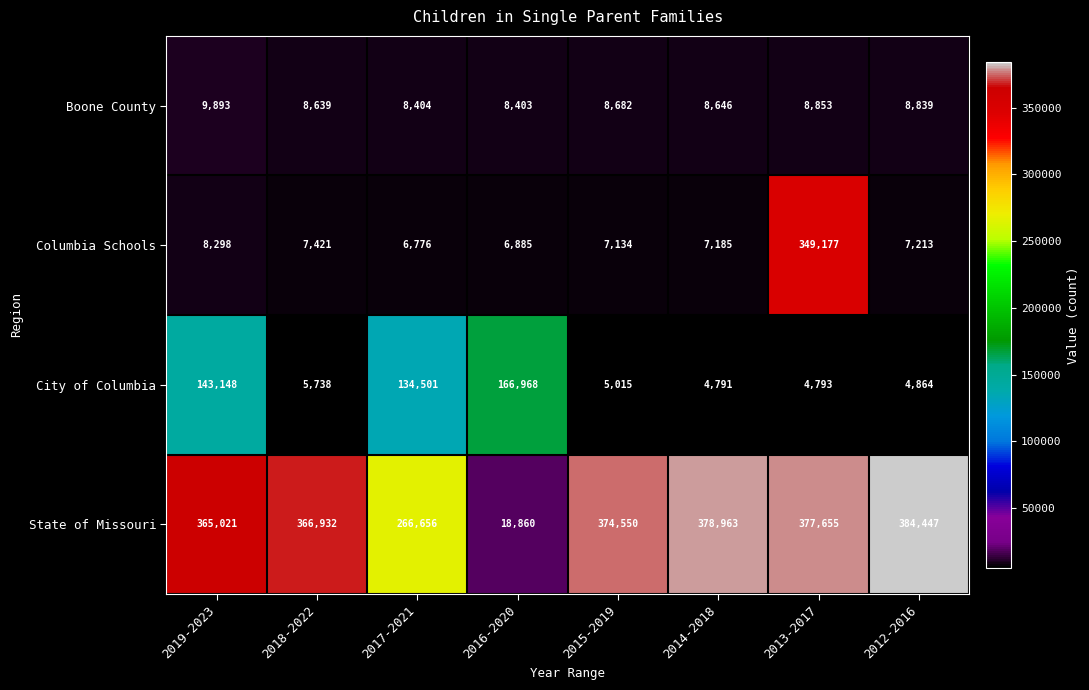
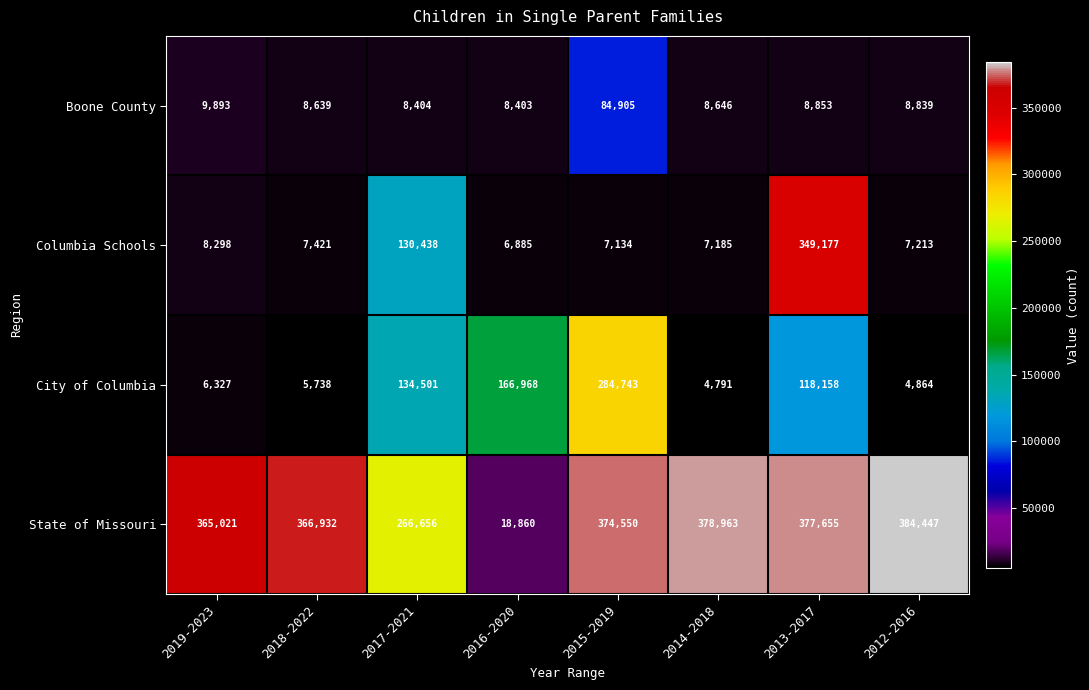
Boone County, 2015-2019: 8,682 -> 84,905
Columbia Schools, 2017-2021: 6,776 -> 130,438
City of Columbia, 2019-2023: 143,148 -> 6,327
City of Columbia, 2015-2019: 5,015 -> 284,743
City of Columbia, 2013-2017: 4,793 -> 118,158
